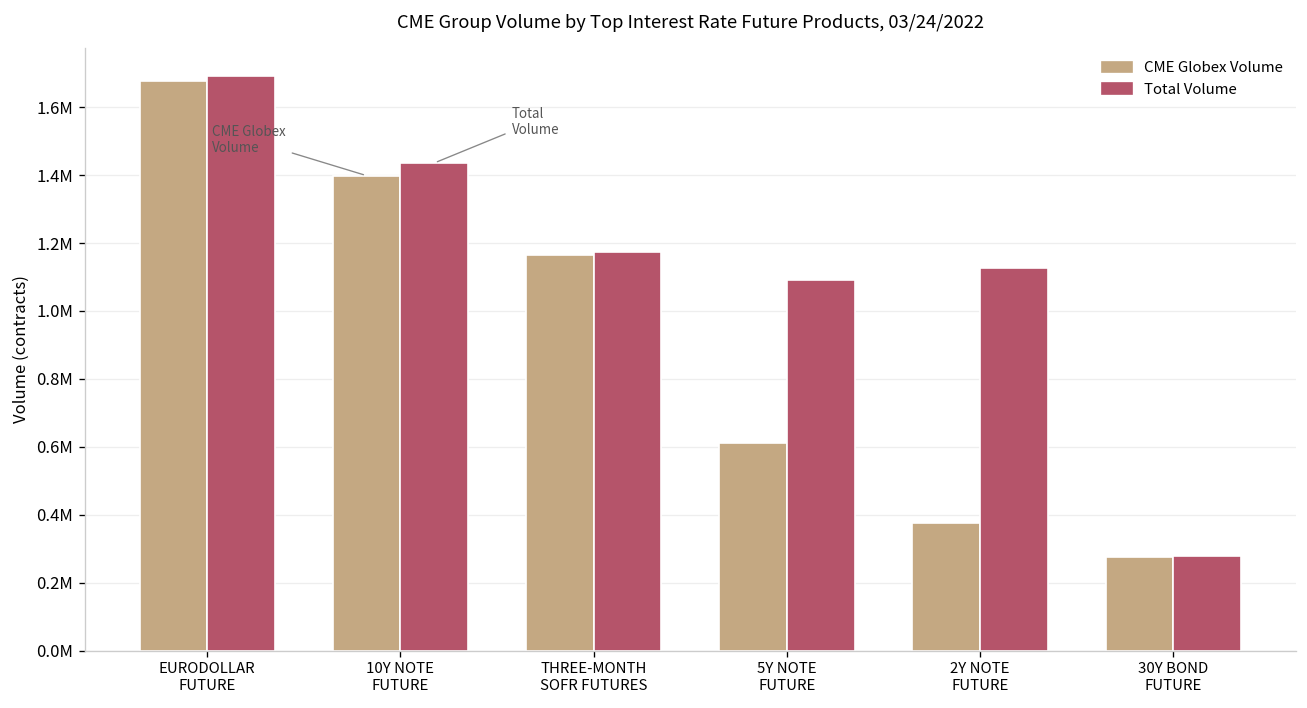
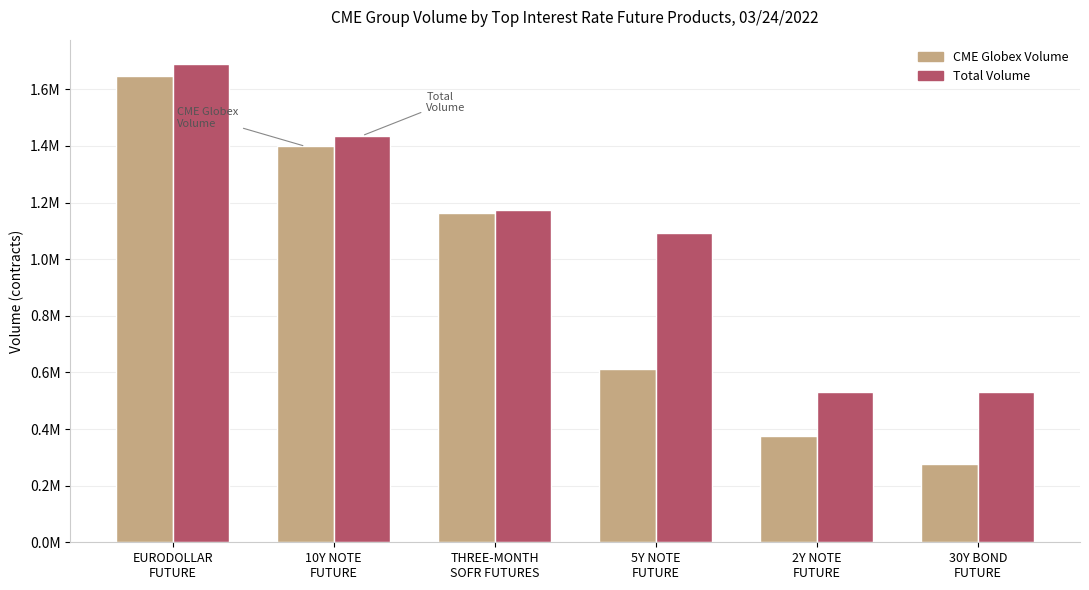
CME Globex Volume, EURODOLLAR FUTURE: 1680000 -> 1650000
Total Volume, 2Y NOTE FUTURE: 1130000 -> 530000
Total Volume, 30Y BOND FUTURE: 280000 -> 530000
